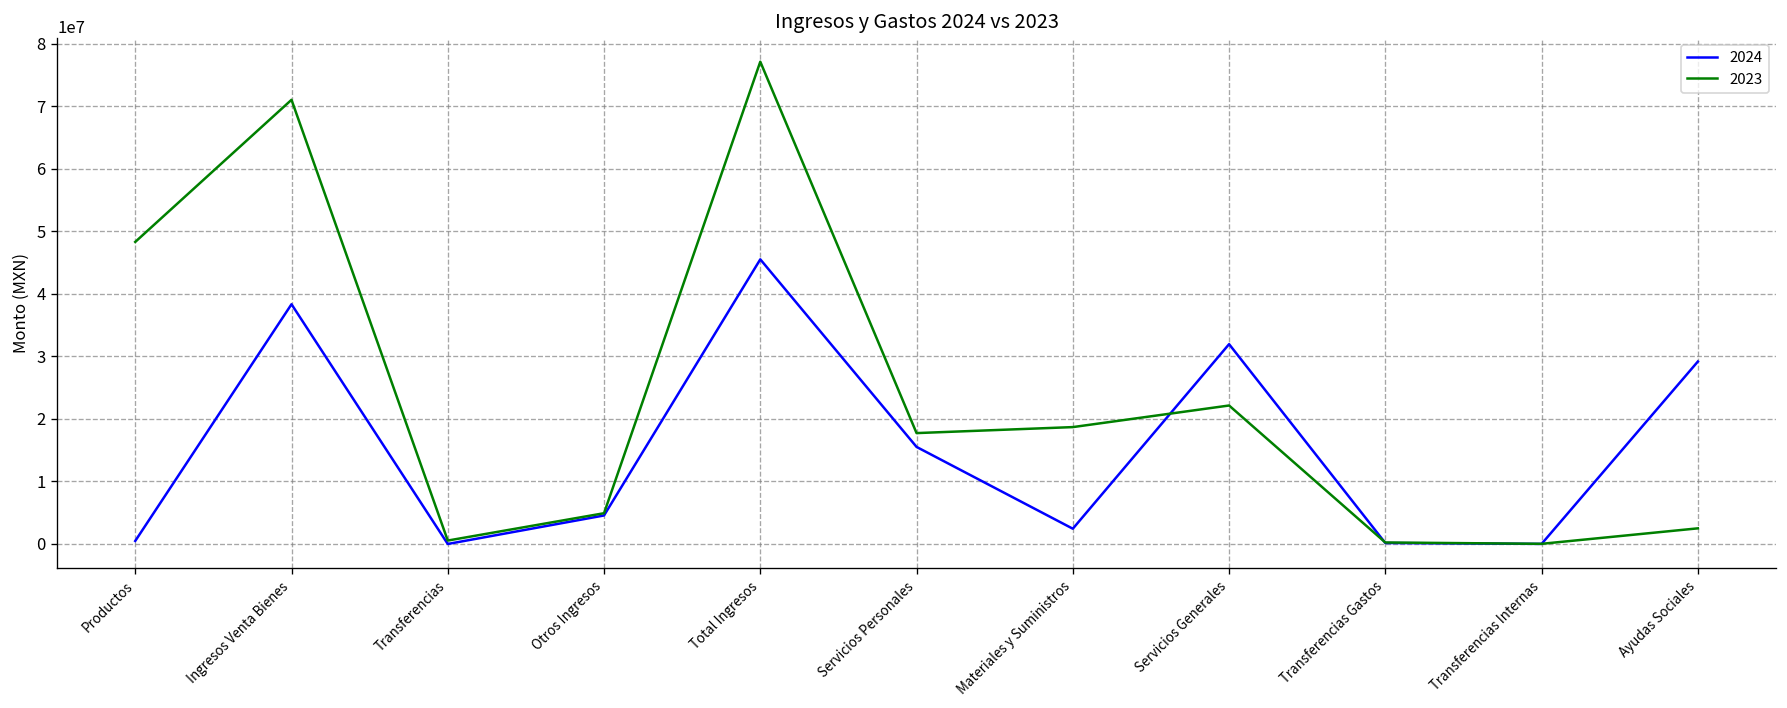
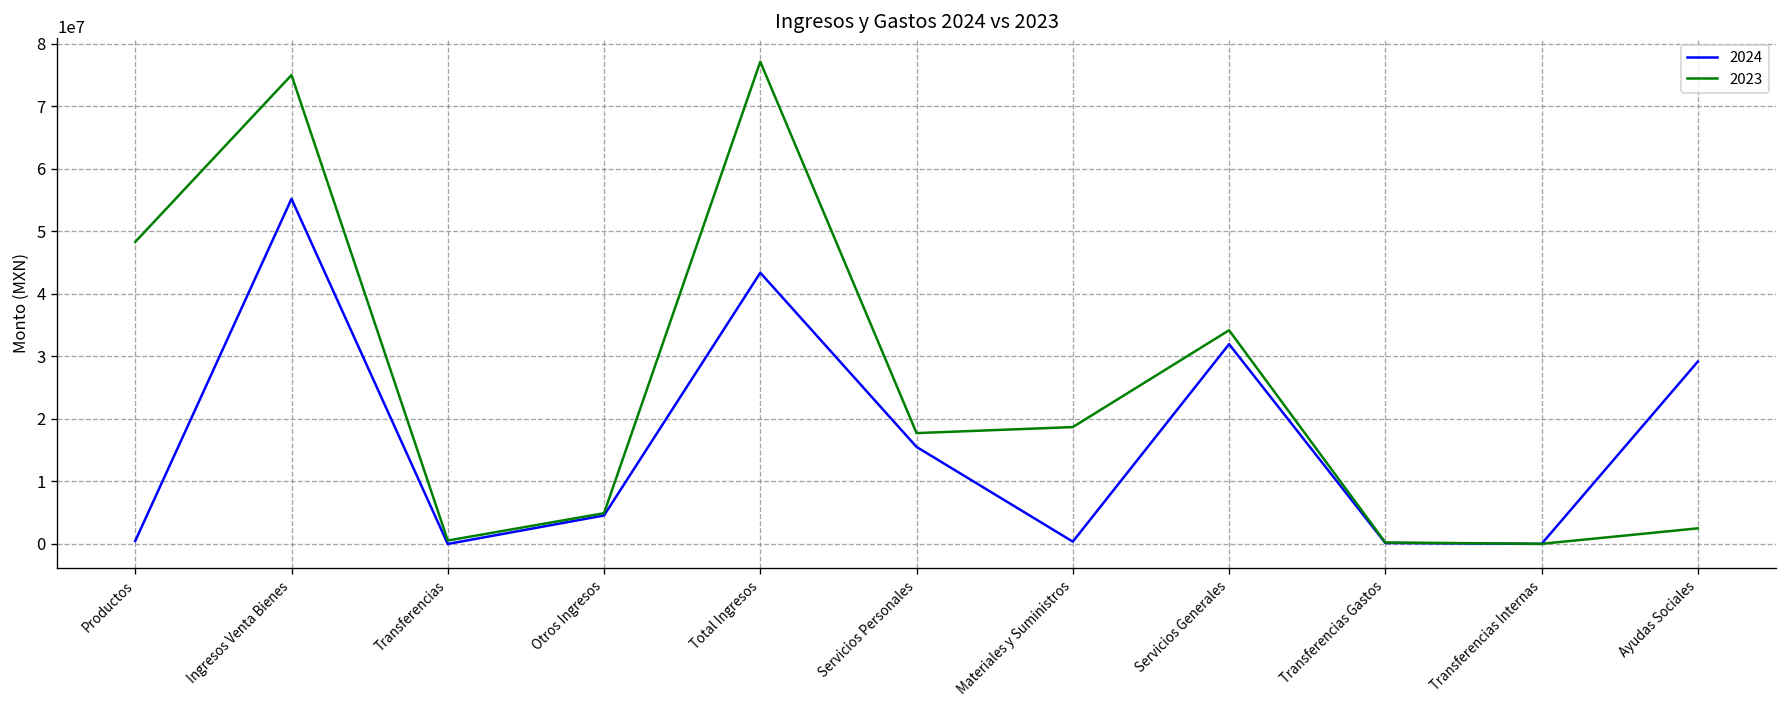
2024, Ingresos Venta Bienes: 38000000 -> 55000000
2023, Ingresos Venta Bienes: 71000000 -> 75000000
2024, Total Ingresos: 46000000 -> 43000000
2024, Materiales y Suministros: 2000000 -> 0
2023, Servicios Generales: 22000000 -> 34000000
